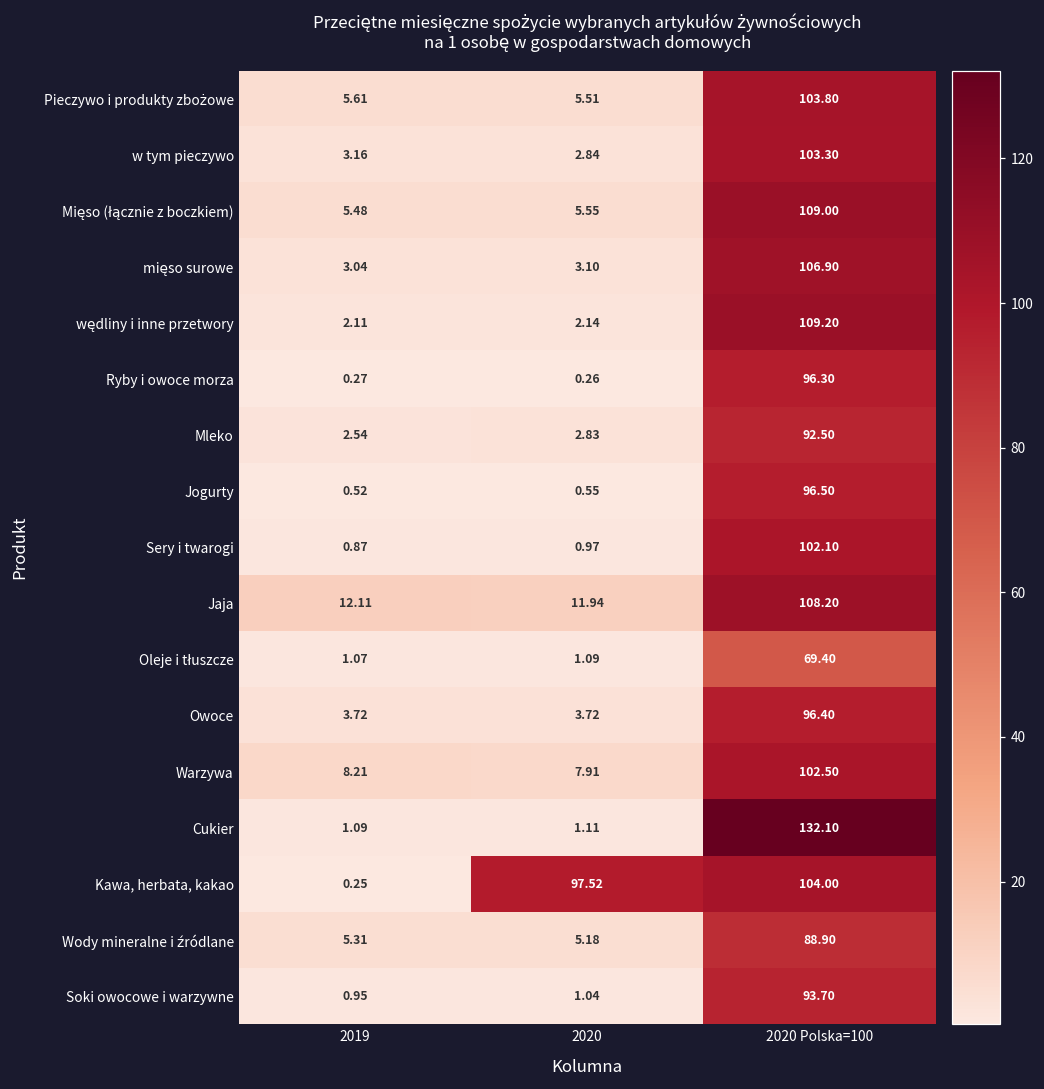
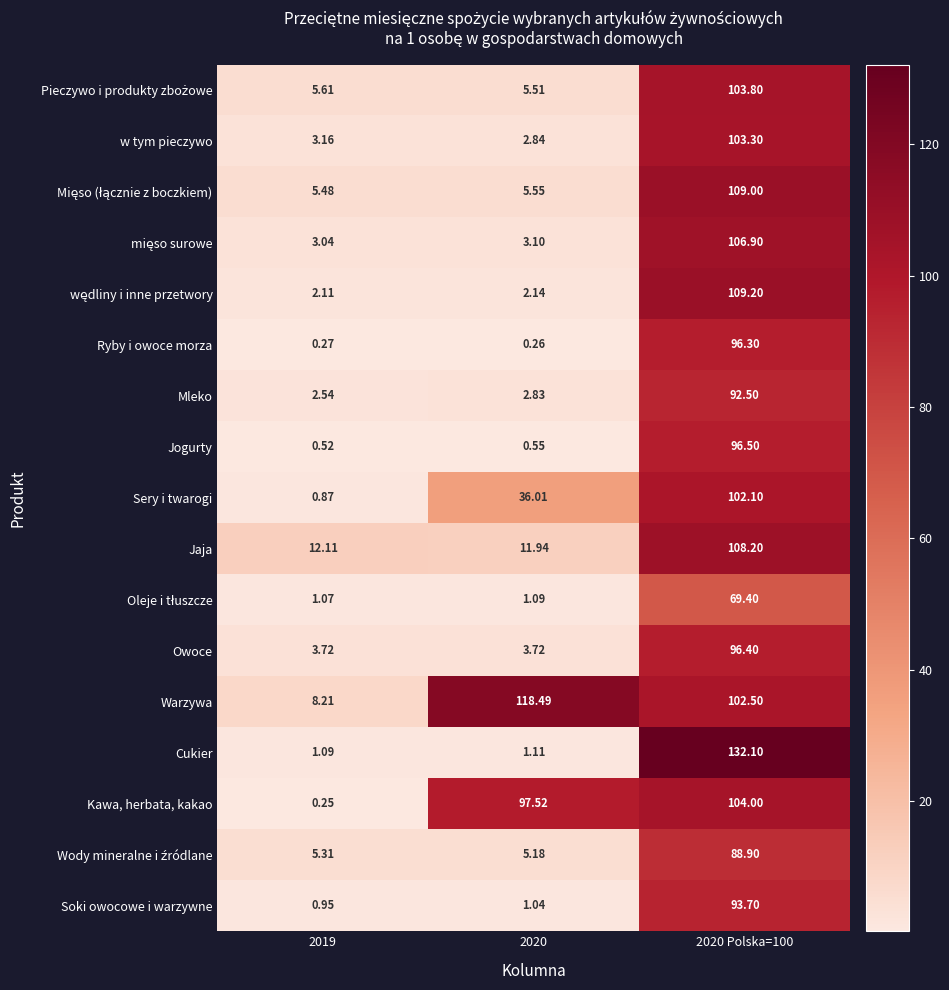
Sery i twarogi, 2020: 0.97 -> 36.01
Warzywa, 2020: 7.91 -> 118.49
